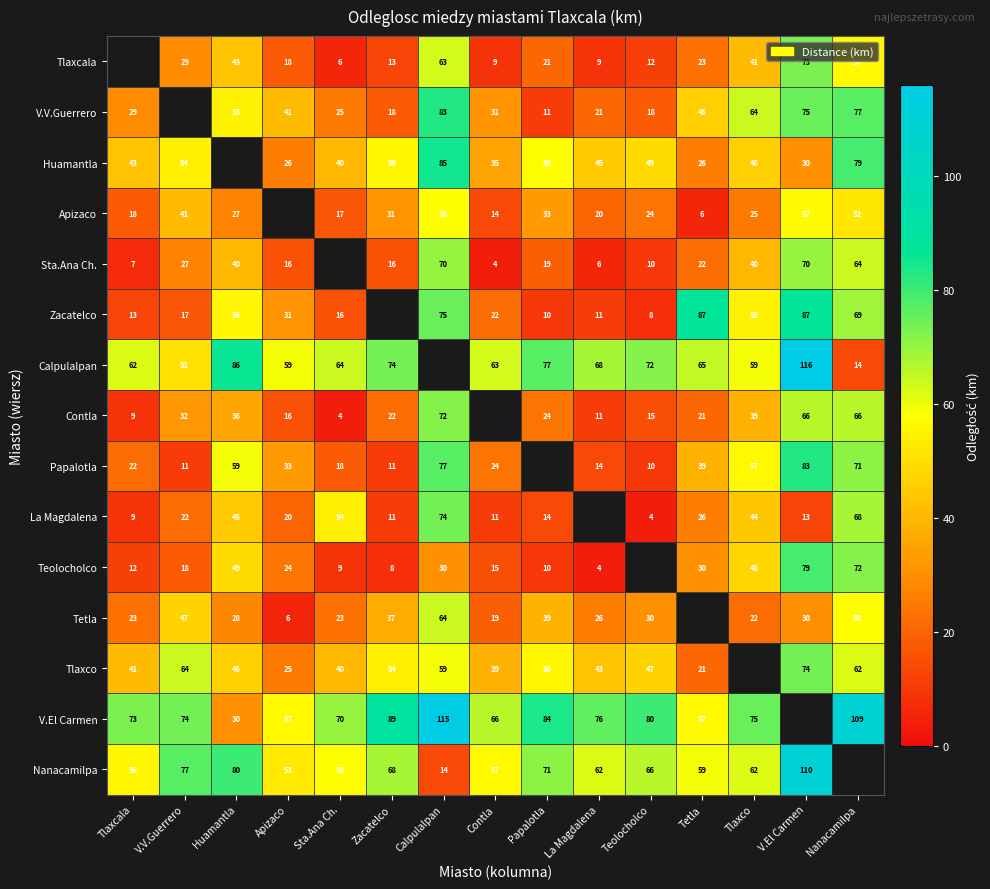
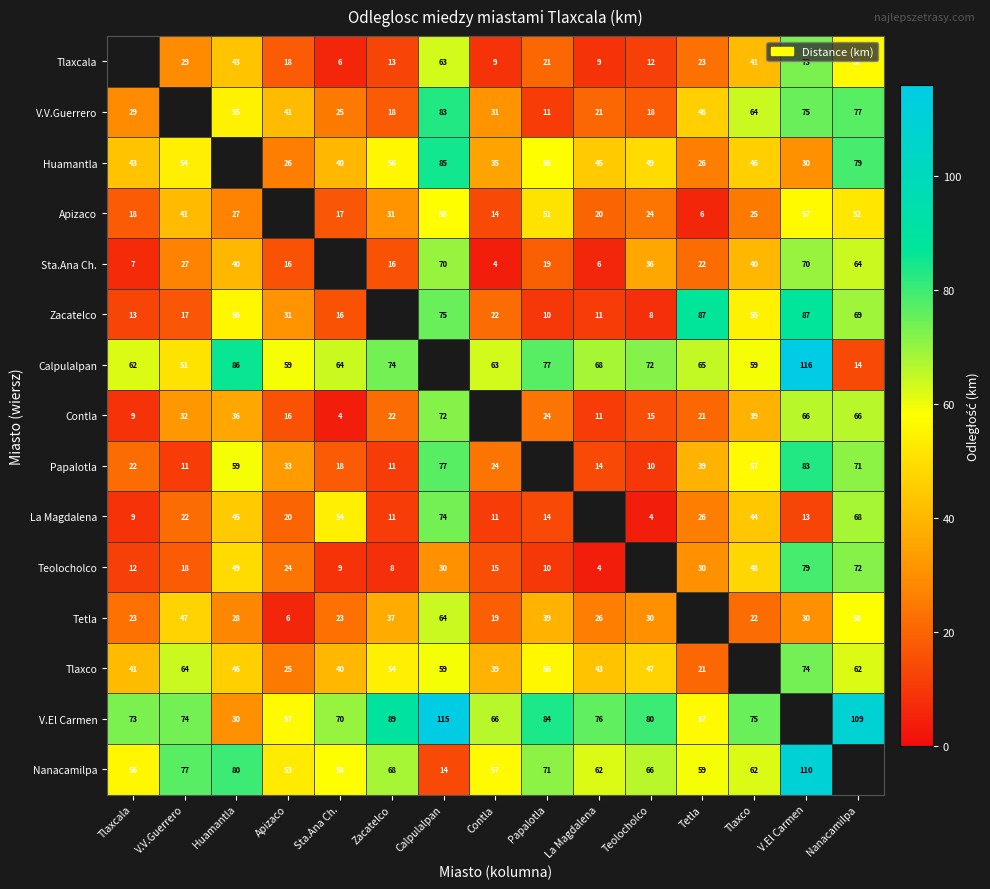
Apizaco, Papalotla: 33 -> 51
Sta.Ana Ch., Teolocholco: 10 -> 36
